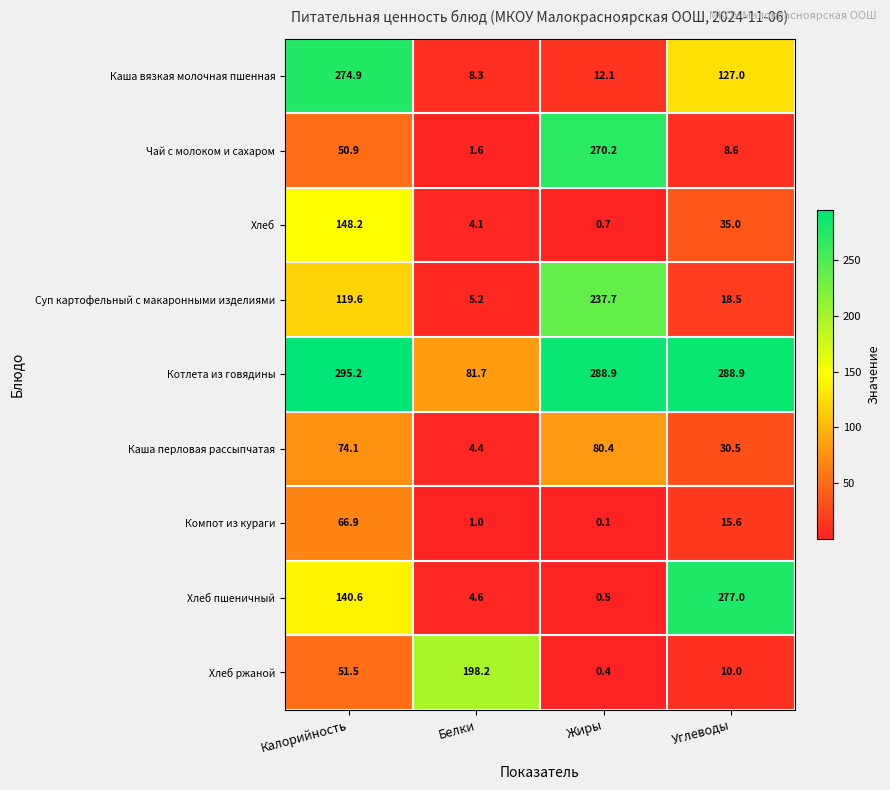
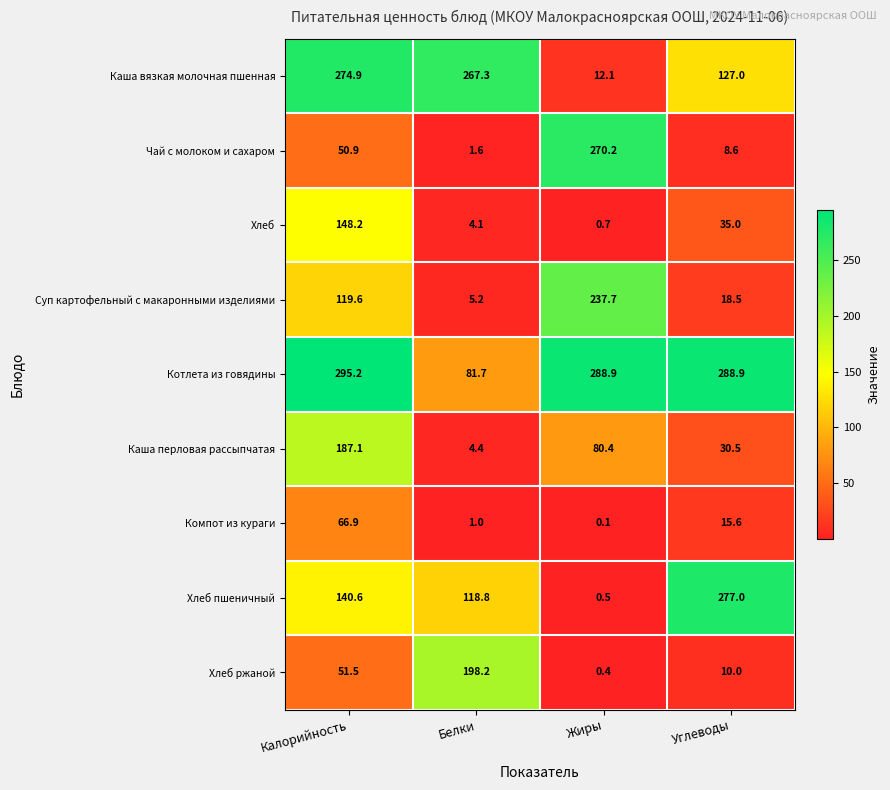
Каша вязкая молочная пшенная, Белки: 8.3 -> 267.3
Каша перловая рассыпчатая, Калорийность: 74.1 -> 187.1
Хлеб пшеничный, Белки: 4.6 -> 118.8
